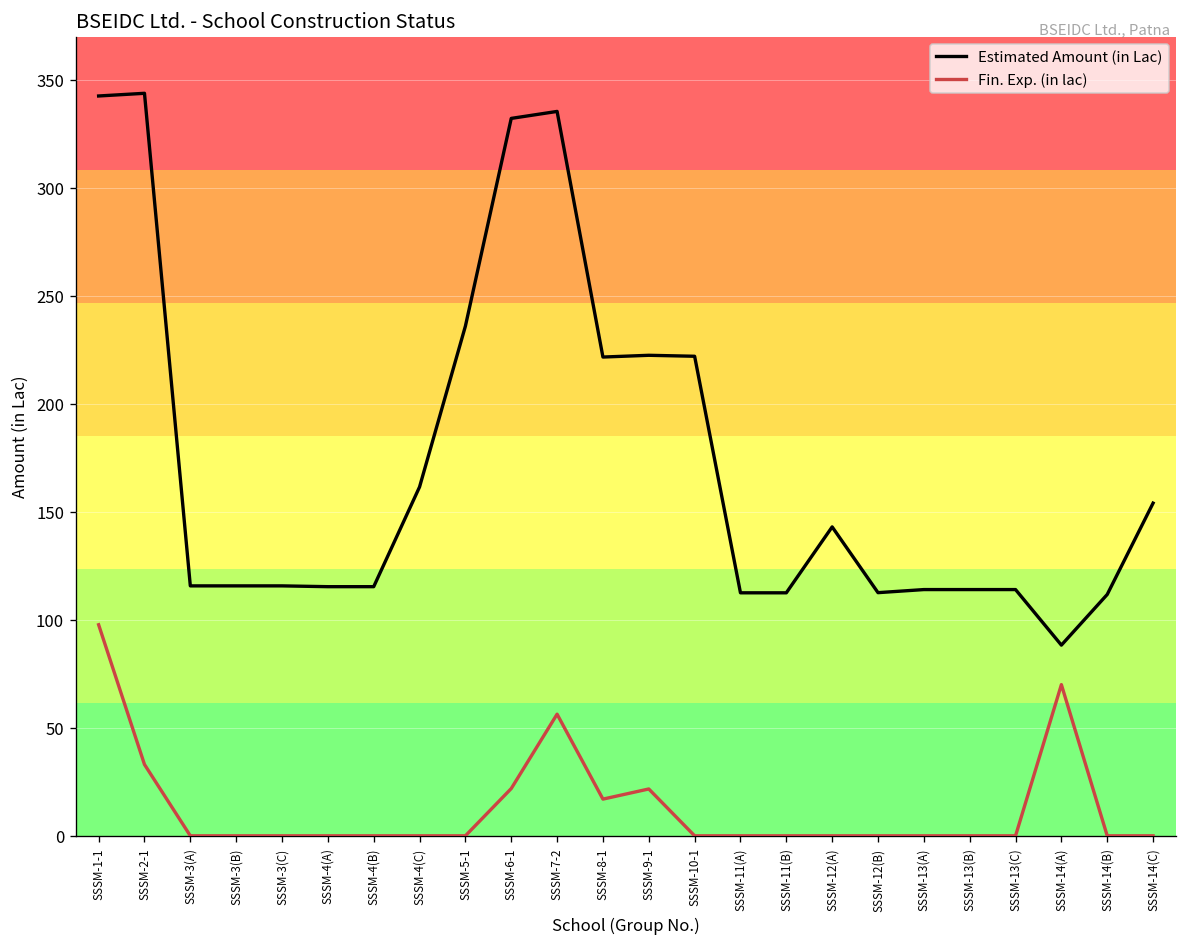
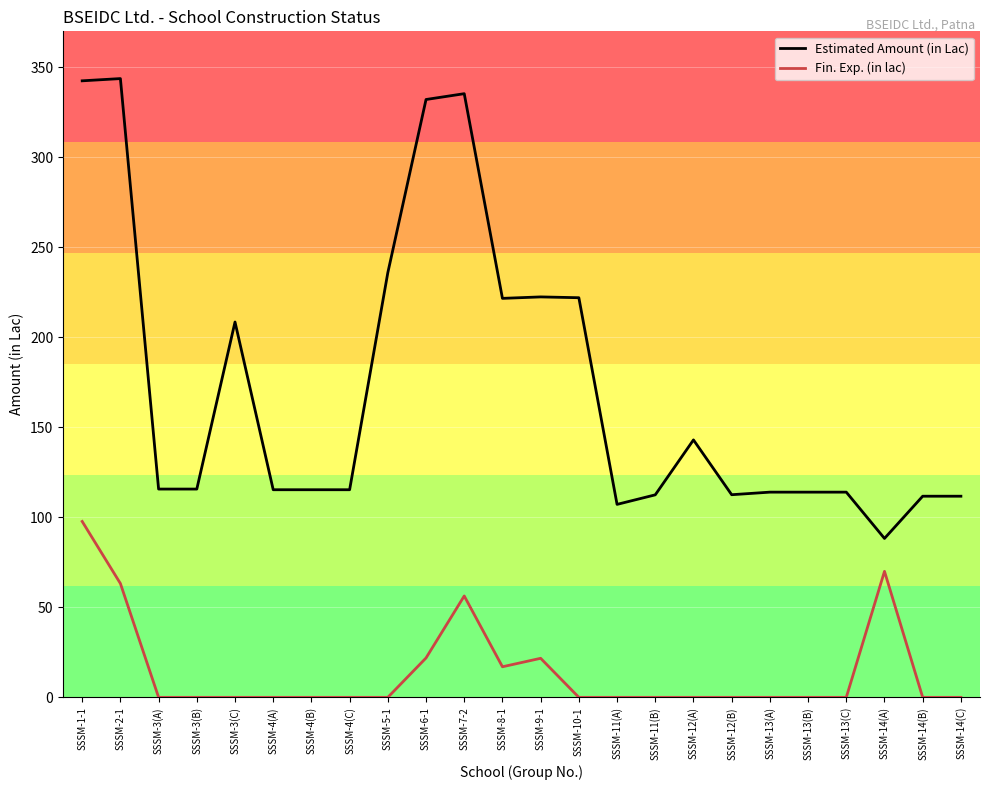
Fin. Exp. (in lac), SSSM-2-1: 33 -> 63
Estimated Amount (in Lac), SSSM-3(C): 116 -> 209
Estimated Amount (in Lac), SSSM-4(C): 162 -> 115
Estimated Amount (in Lac), SSSM-11(A): 113 -> 107
Estimated Amount (in Lac), SSSM-14(C): 154 -> 112
